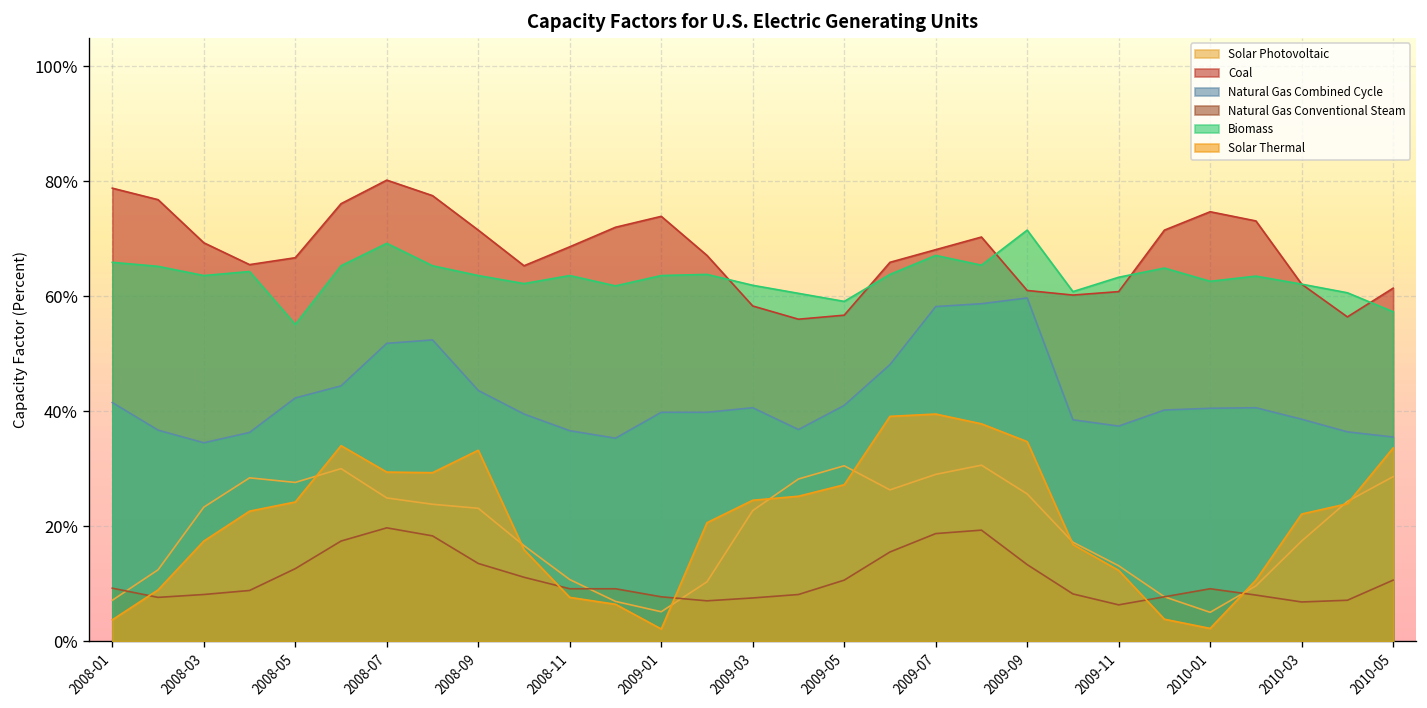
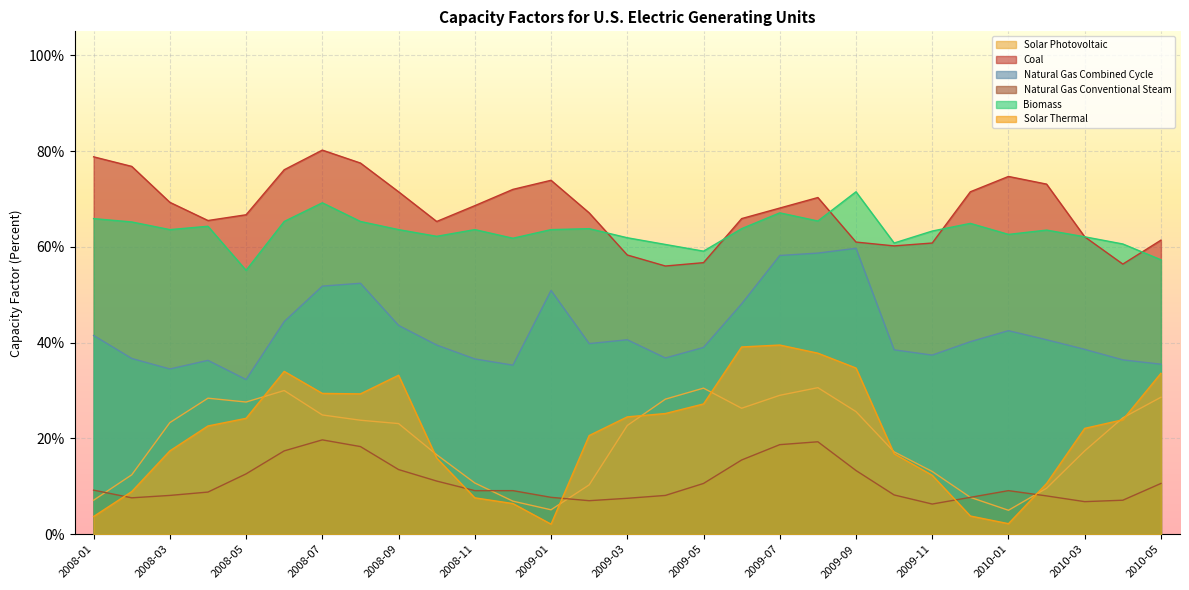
Natural Gas Combined Cycle, 2008-05: 42% -> 32%
Natural Gas Combined Cycle, 2009-01: 40% -> 51%
Natural Gas Combined Cycle, 2009-05: 41% -> 39%
Natural Gas Combined Cycle, 2010-01: 41% -> 43%
